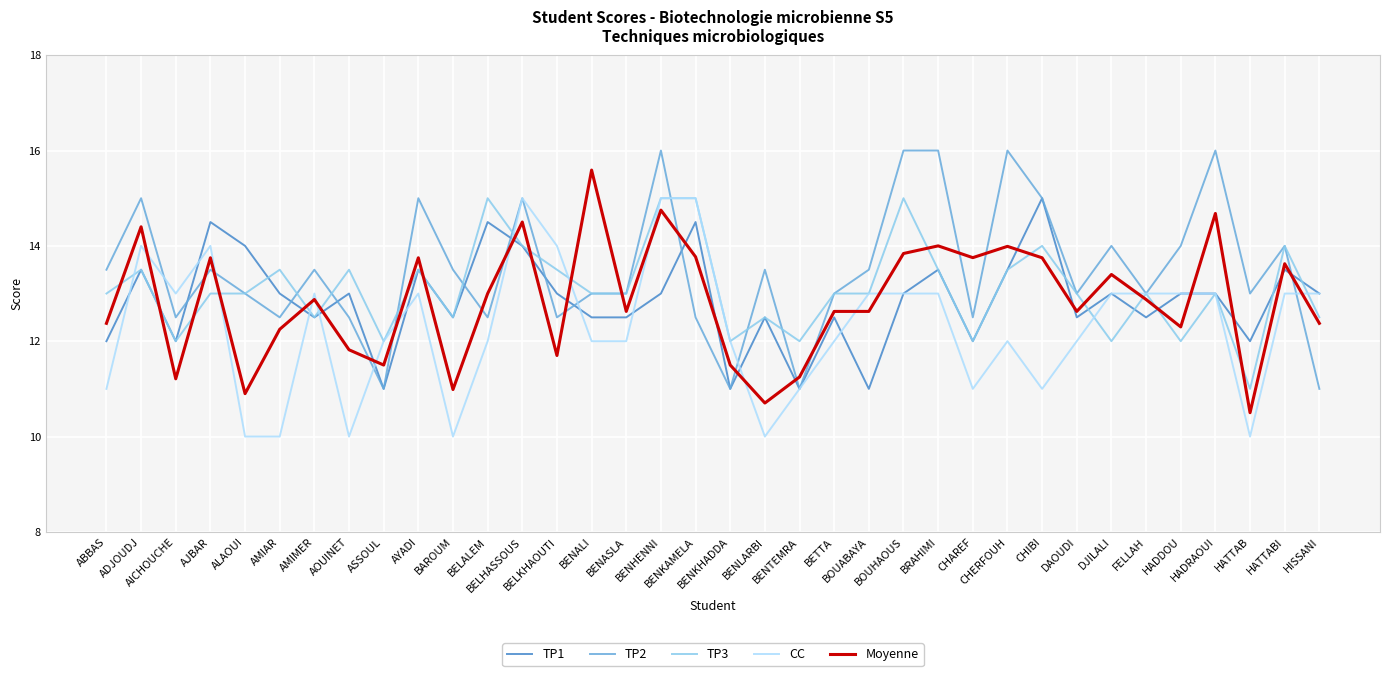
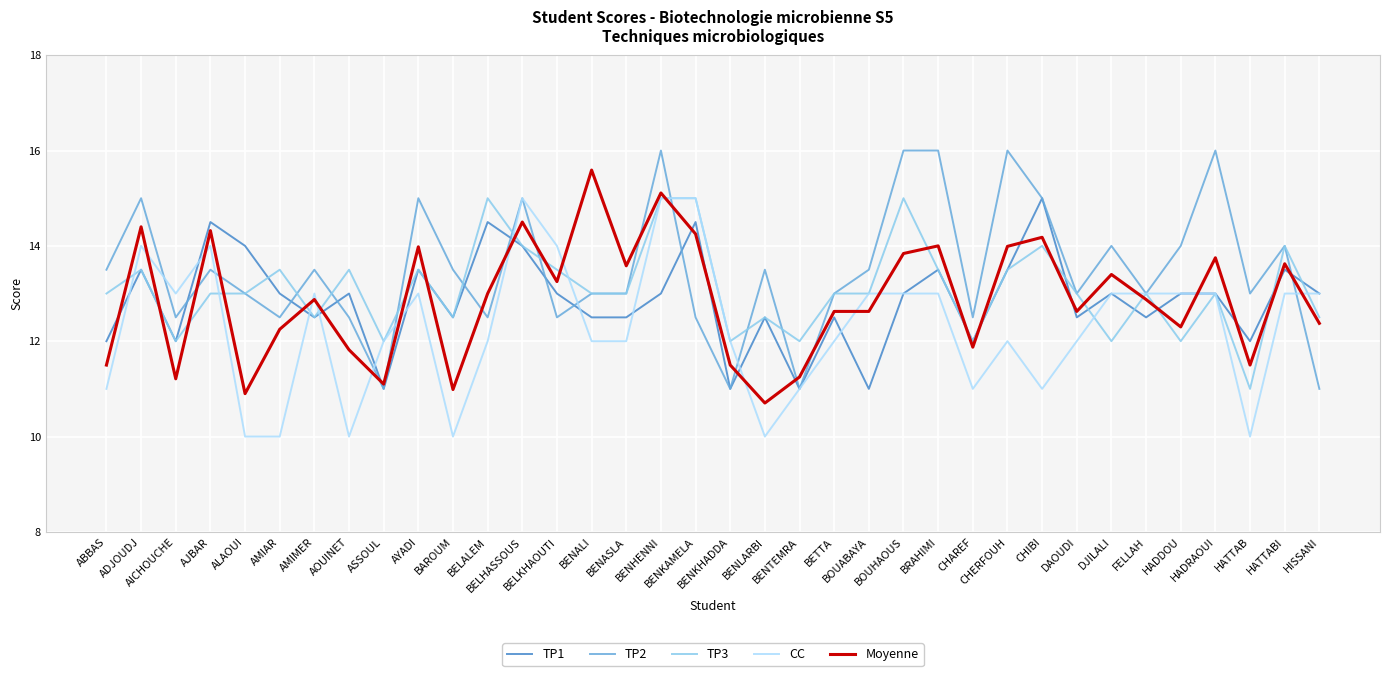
Moyenne, ABBAS: 12.4 -> 11.5
Moyenne, AJBAR: 13.8 -> 14.3
Moyenne, ASSOUL: 11.5 -> 11.1
Moyenne, AYADI: 13.8 -> 14.0
Moyenne, BELKHAOUTI: 11.7 -> 13.3
Moyenne, BENASLA: 12.6 -> 13.6
Moyenne, BENHENNI: 14.8 -> 15.1
Moyenne, BENKAMELA: 13.8 -> 14.3
Moyenne, CHAREF: 13.8 -> 11.9
Moyenne, CHIBI: 13.8 -> 14.2
Moyenne, HADRAOUI: 14.7 -> 13.8
Moyenne, HATTAB: 10.5 -> 11.5
